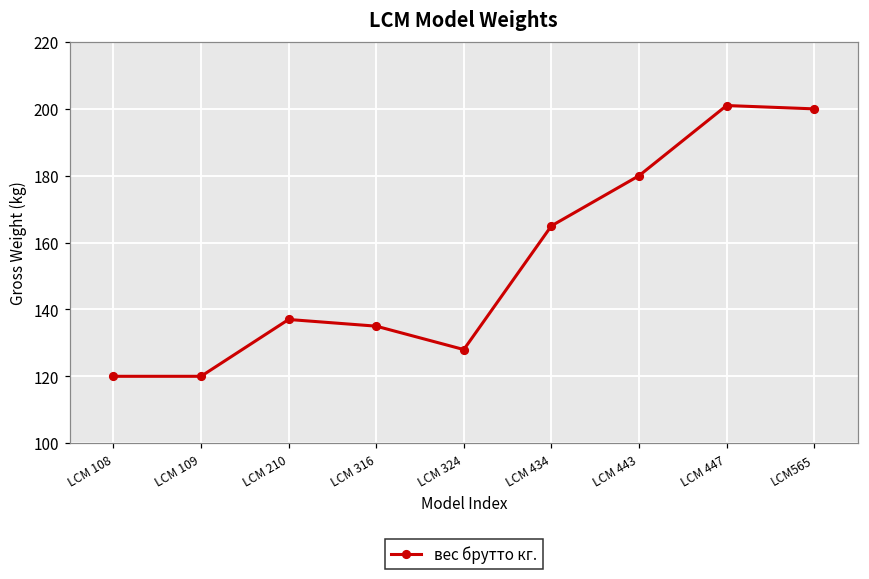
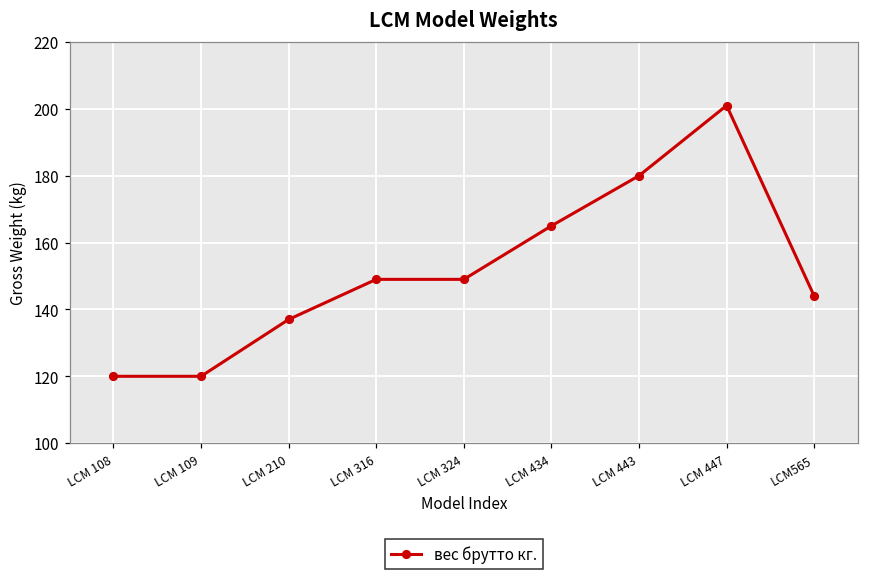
LCM 316: 135 -> 149
LCM 324: 128 -> 149
LCM565: 200 -> 144
